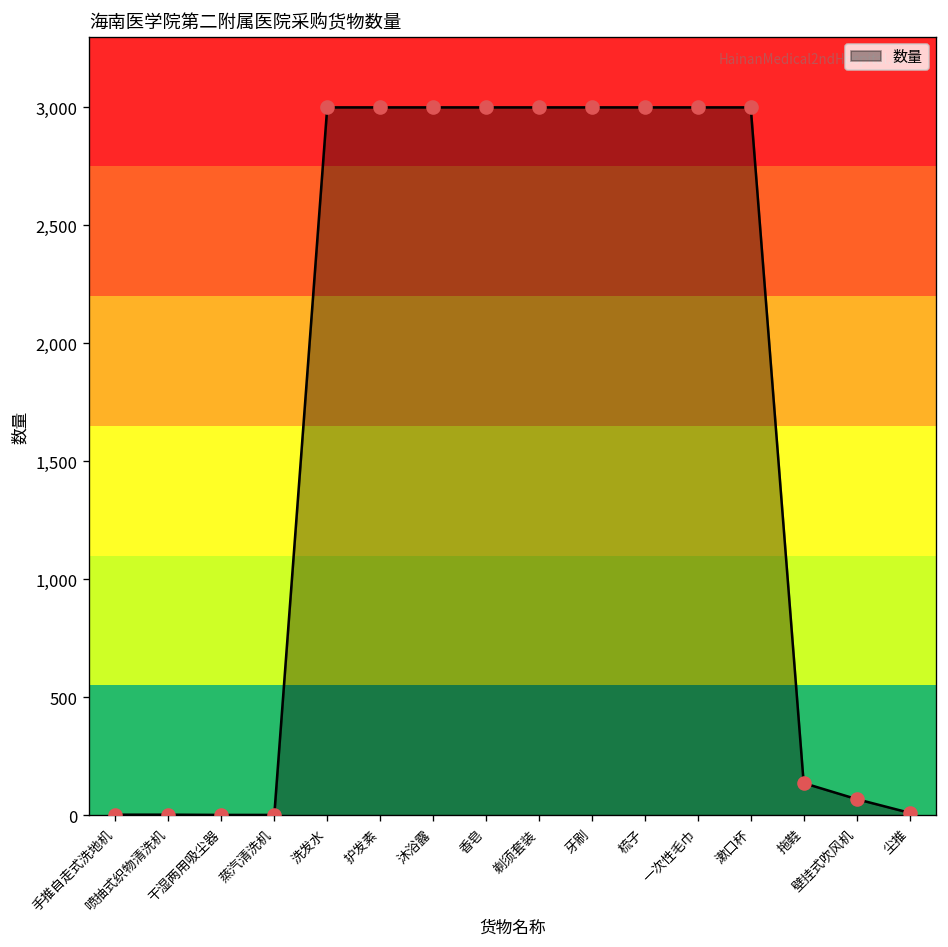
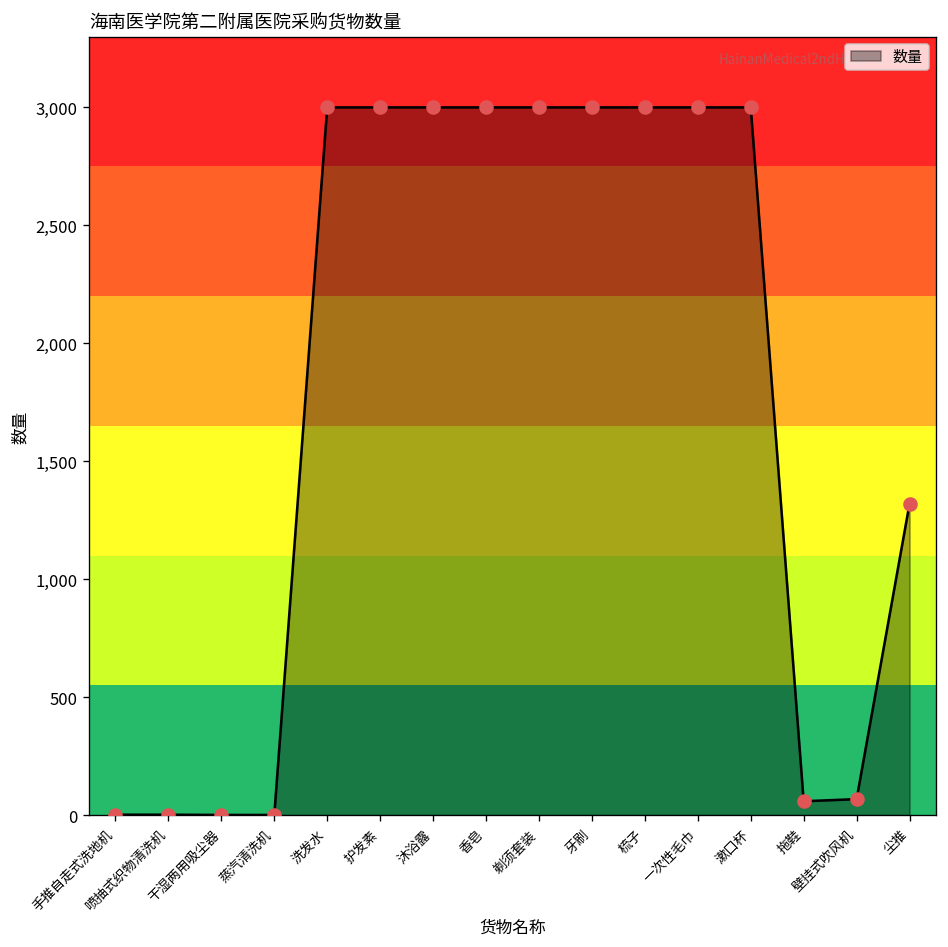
拖鞋: 140 -> 60
尘推: 10 -> 1,320
